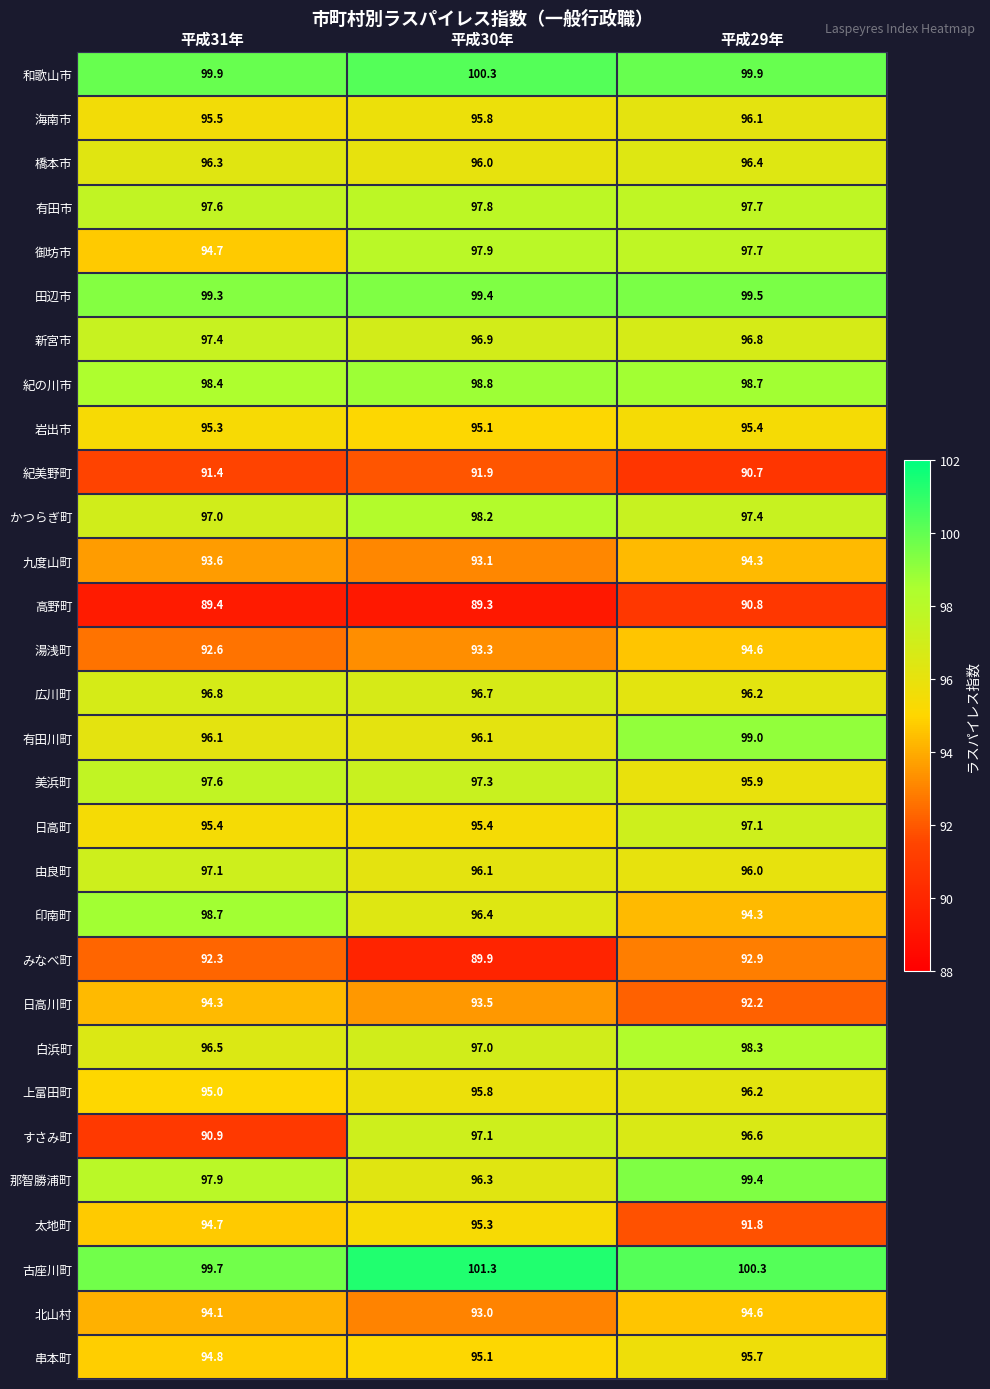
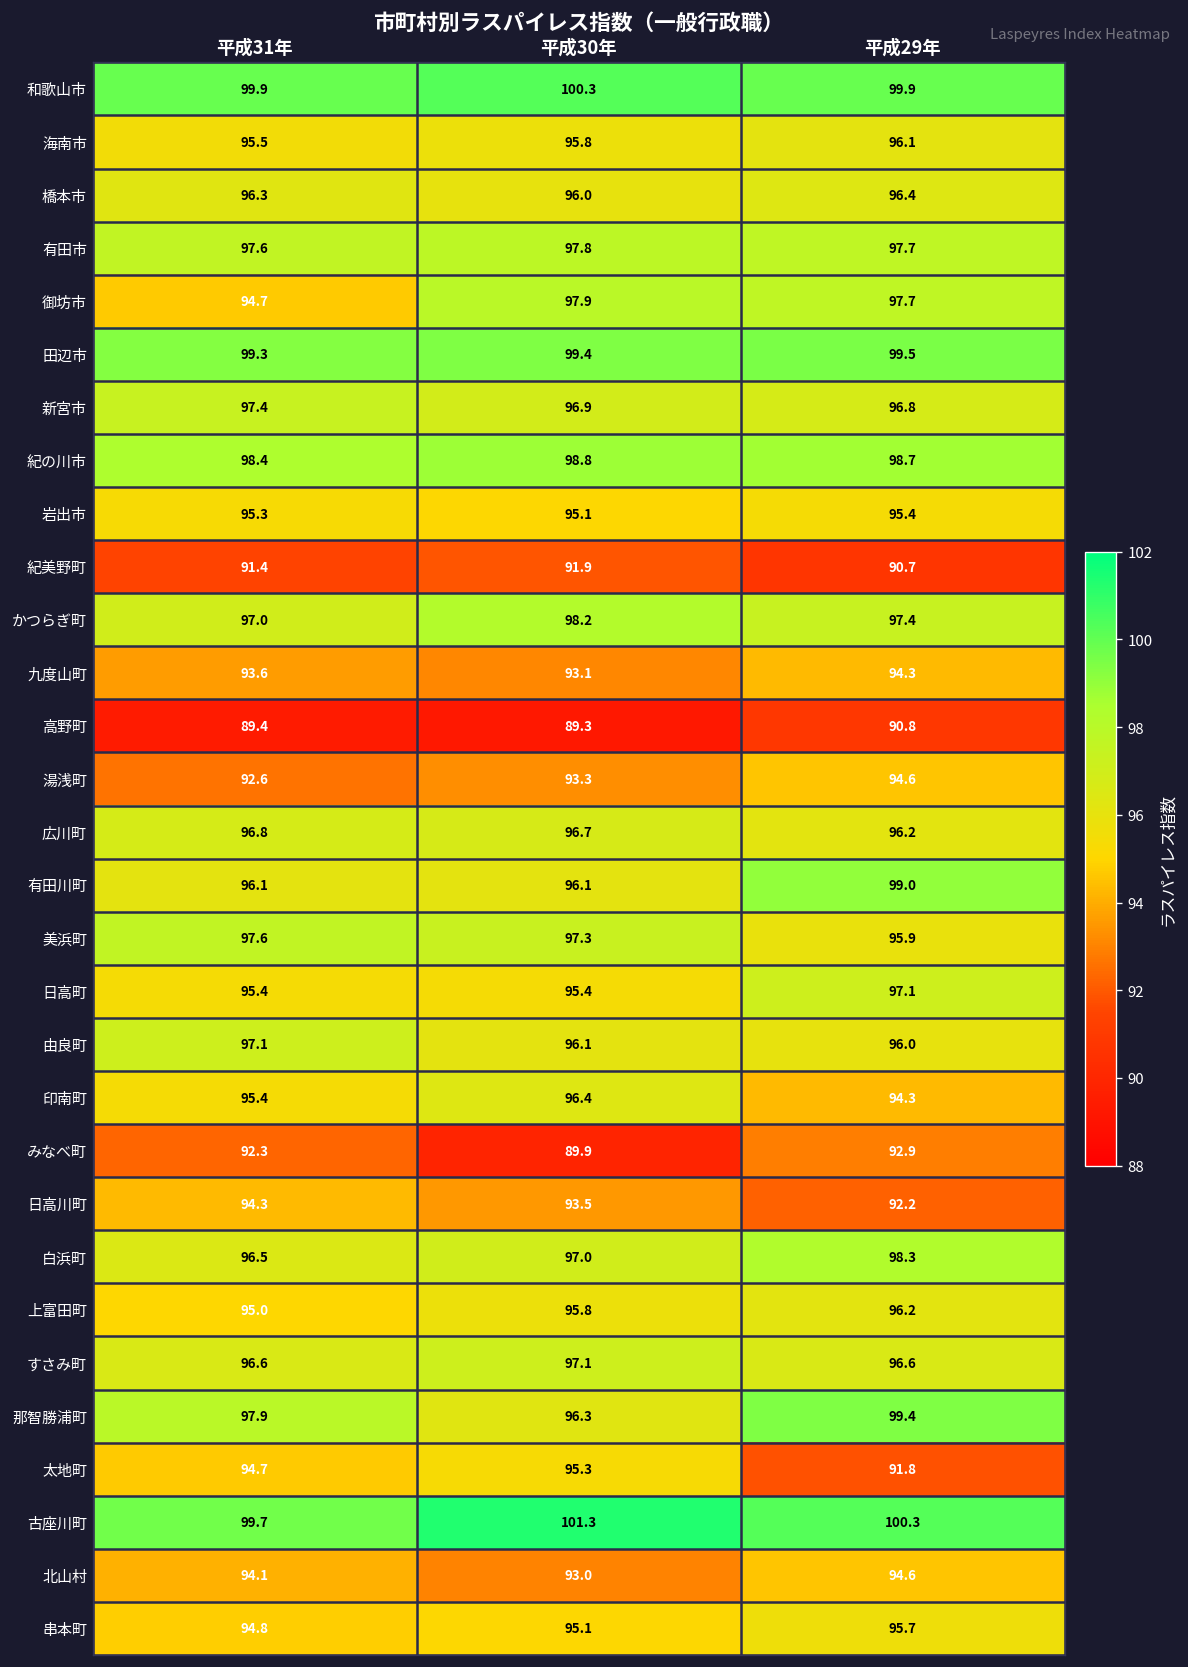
印南町, 平成31年: 98.7 -> 95.4
すさみ町, 平成31年: 90.9 -> 96.6
